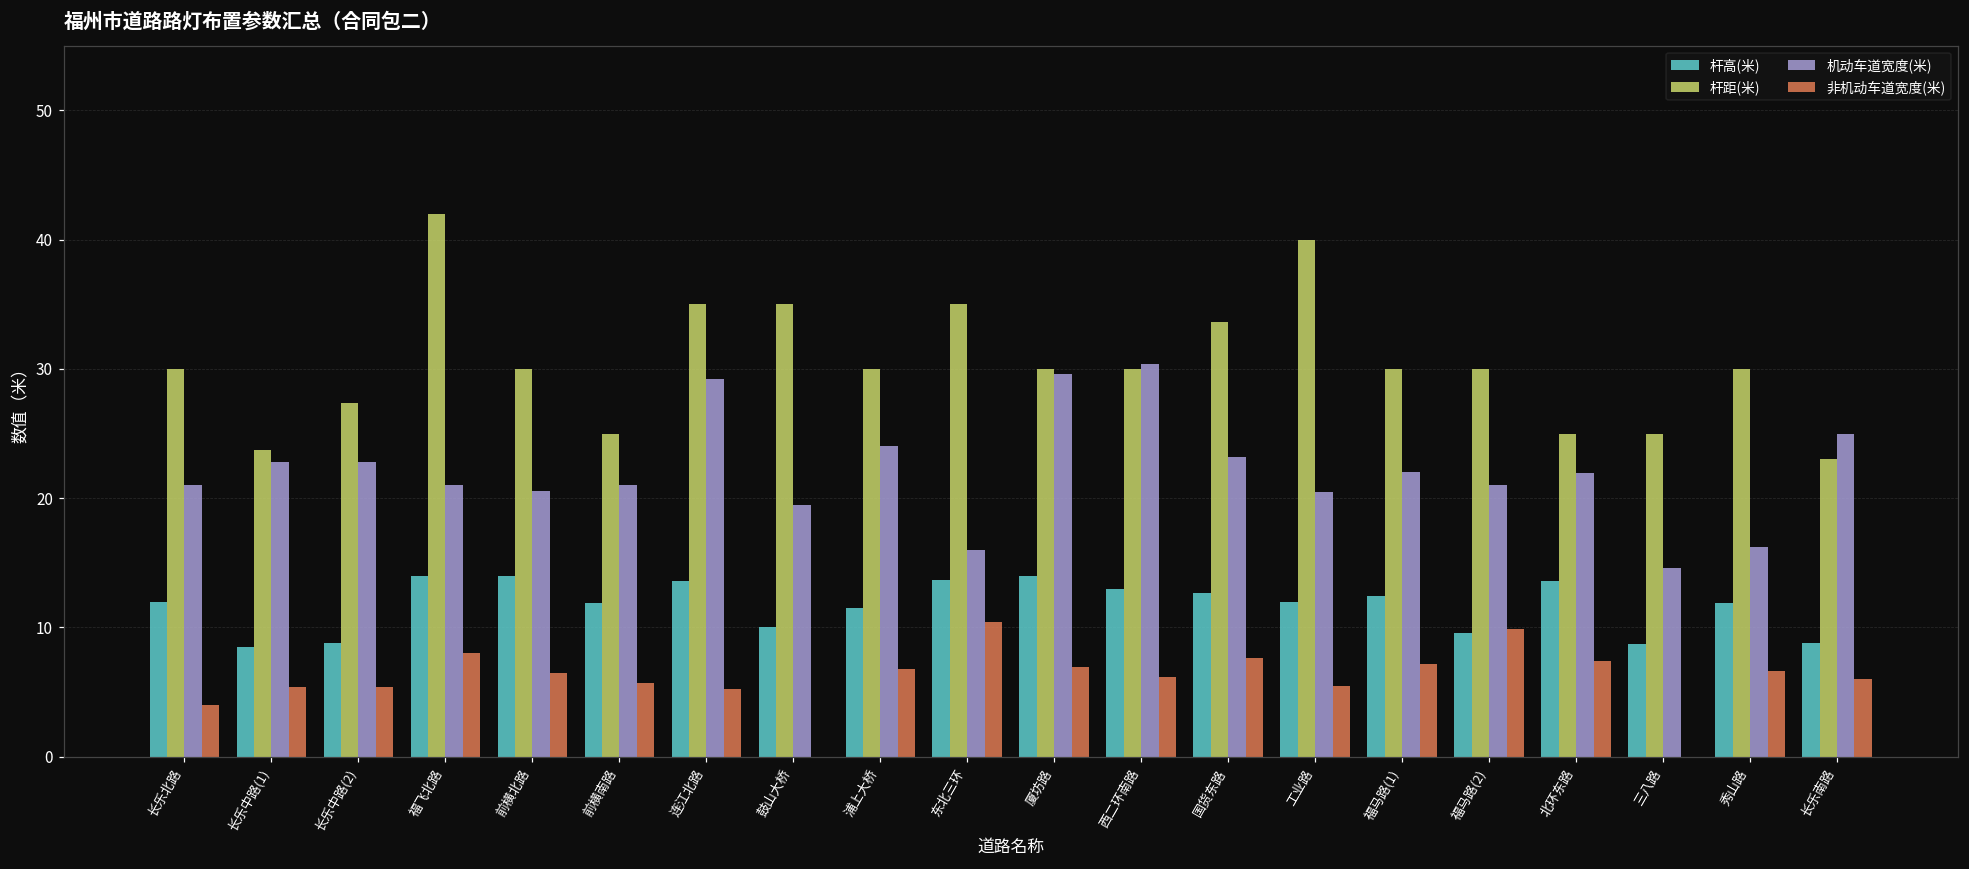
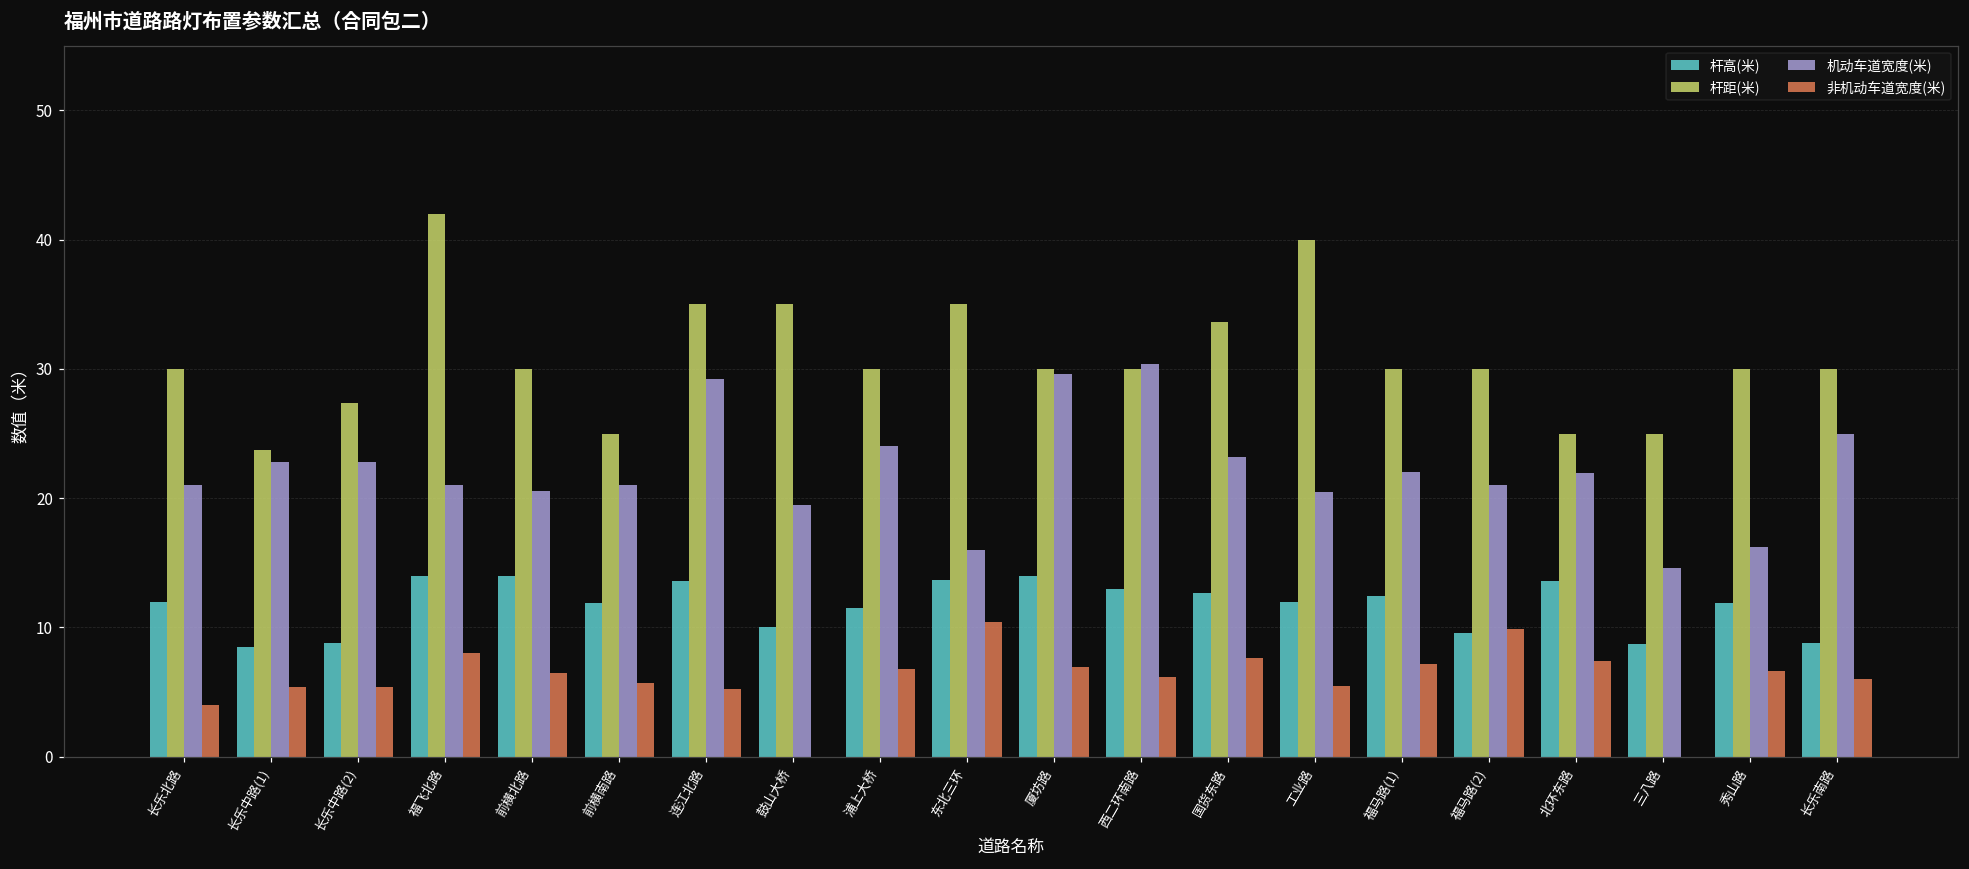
杆距(米), 长乐南路: 23 -> 30
